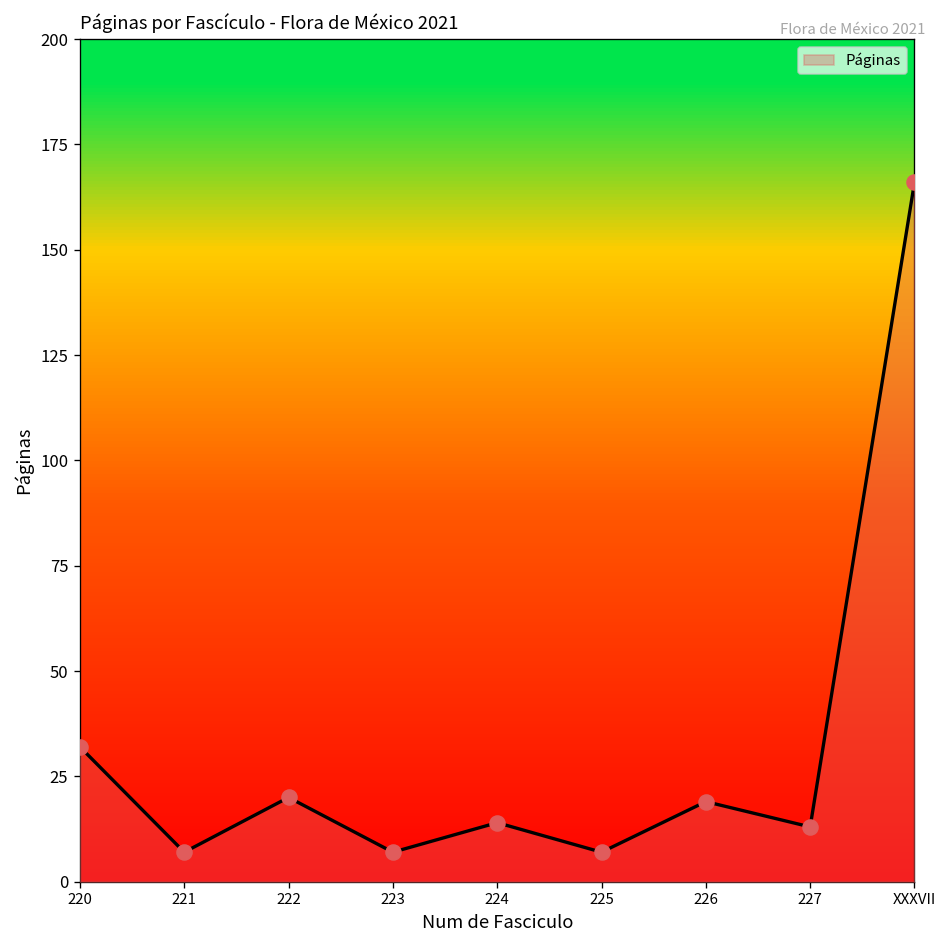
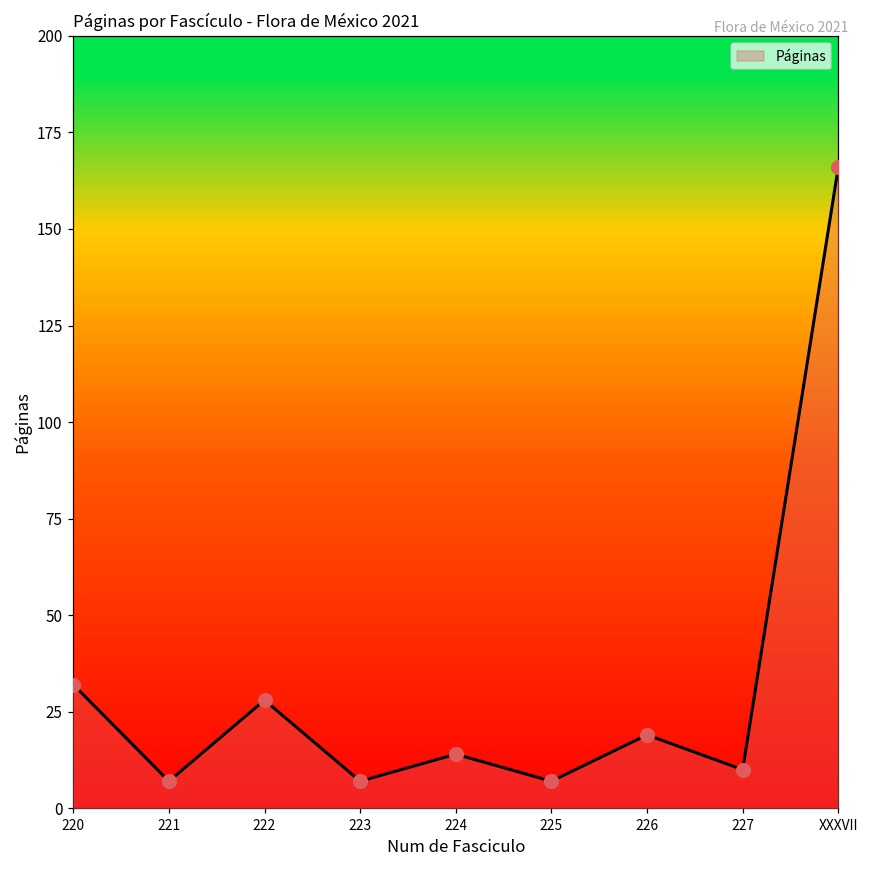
222: 20 -> 28
227: 13 -> 10
